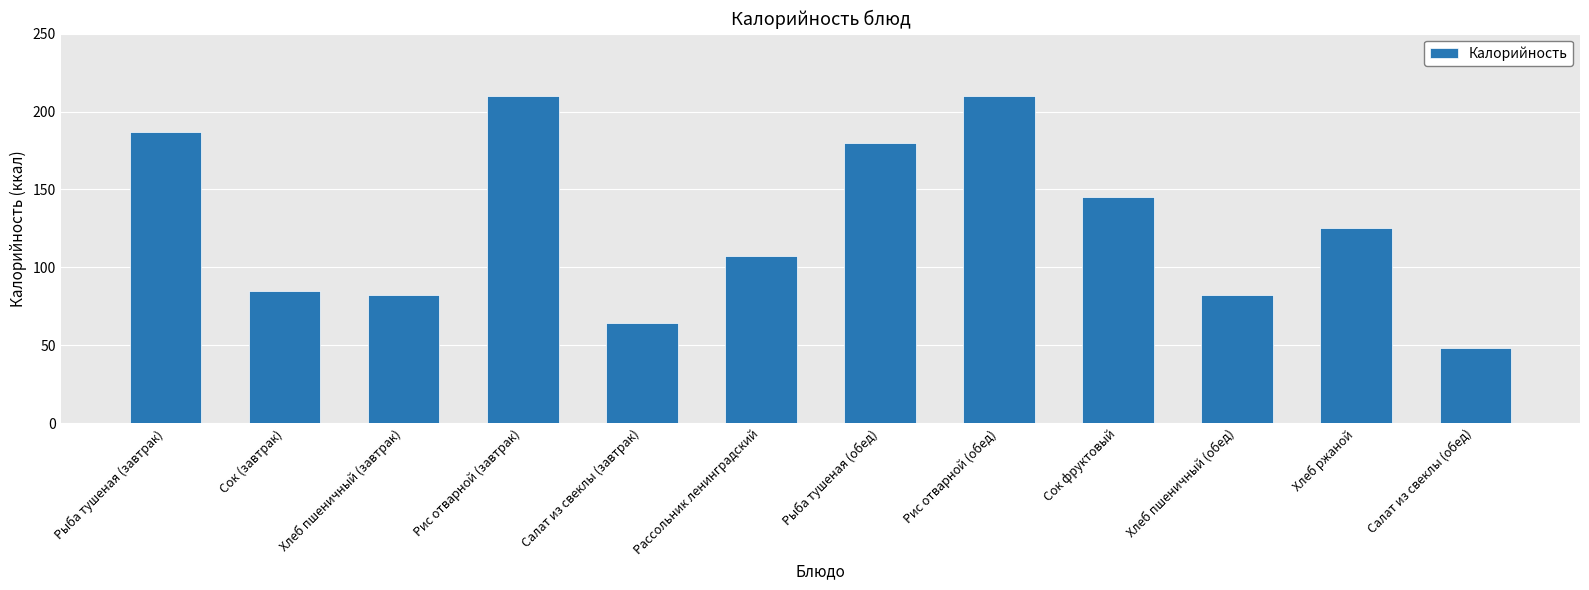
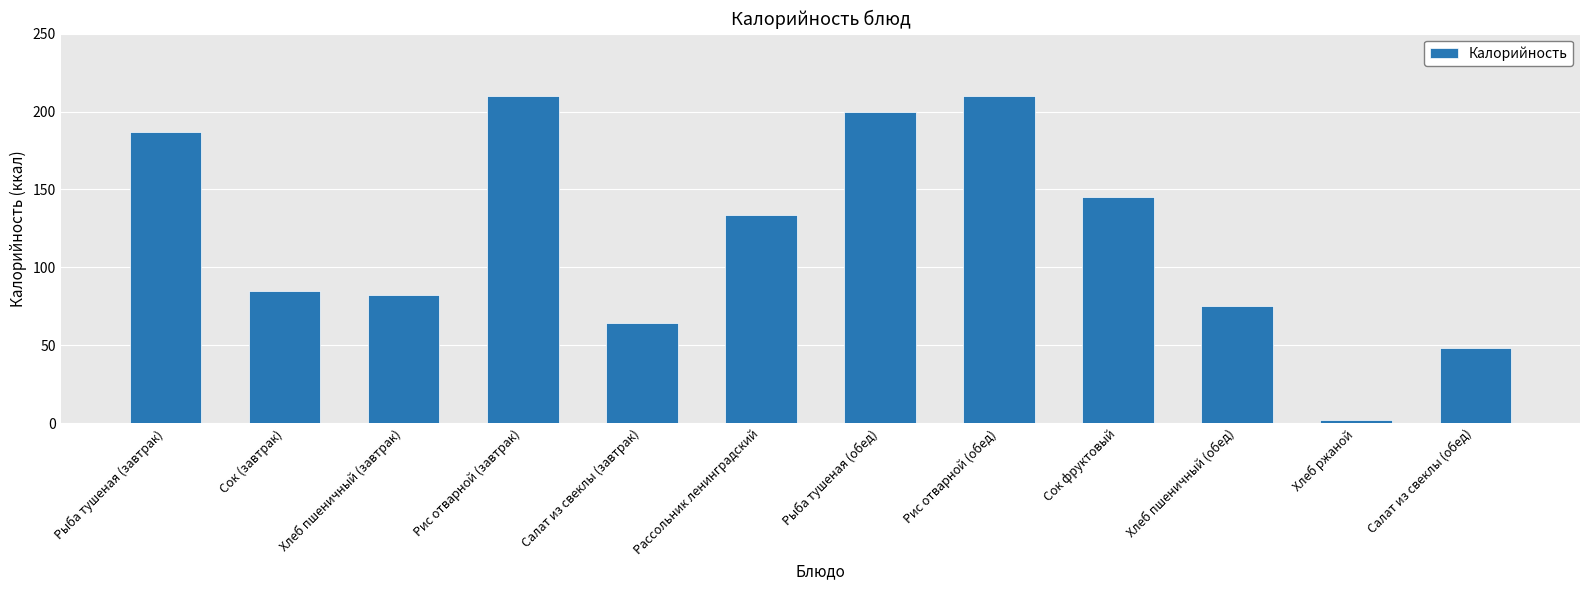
Рассольник ленинградский: 107 -> 134
Рыба тушеная (обед): 180 -> 200
Хлеб пшеничный (обед): 82 -> 75
Хлеб ржаной: 125 -> 2
